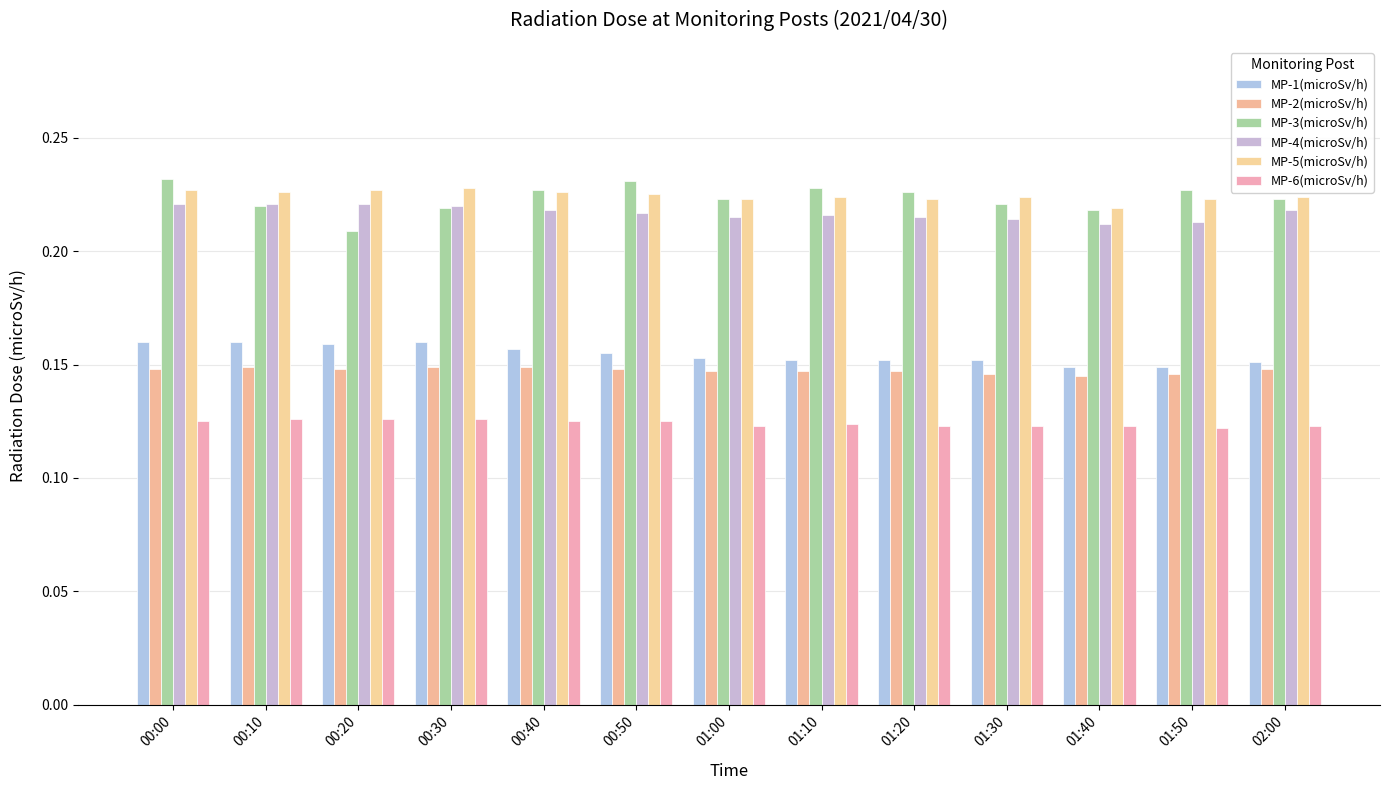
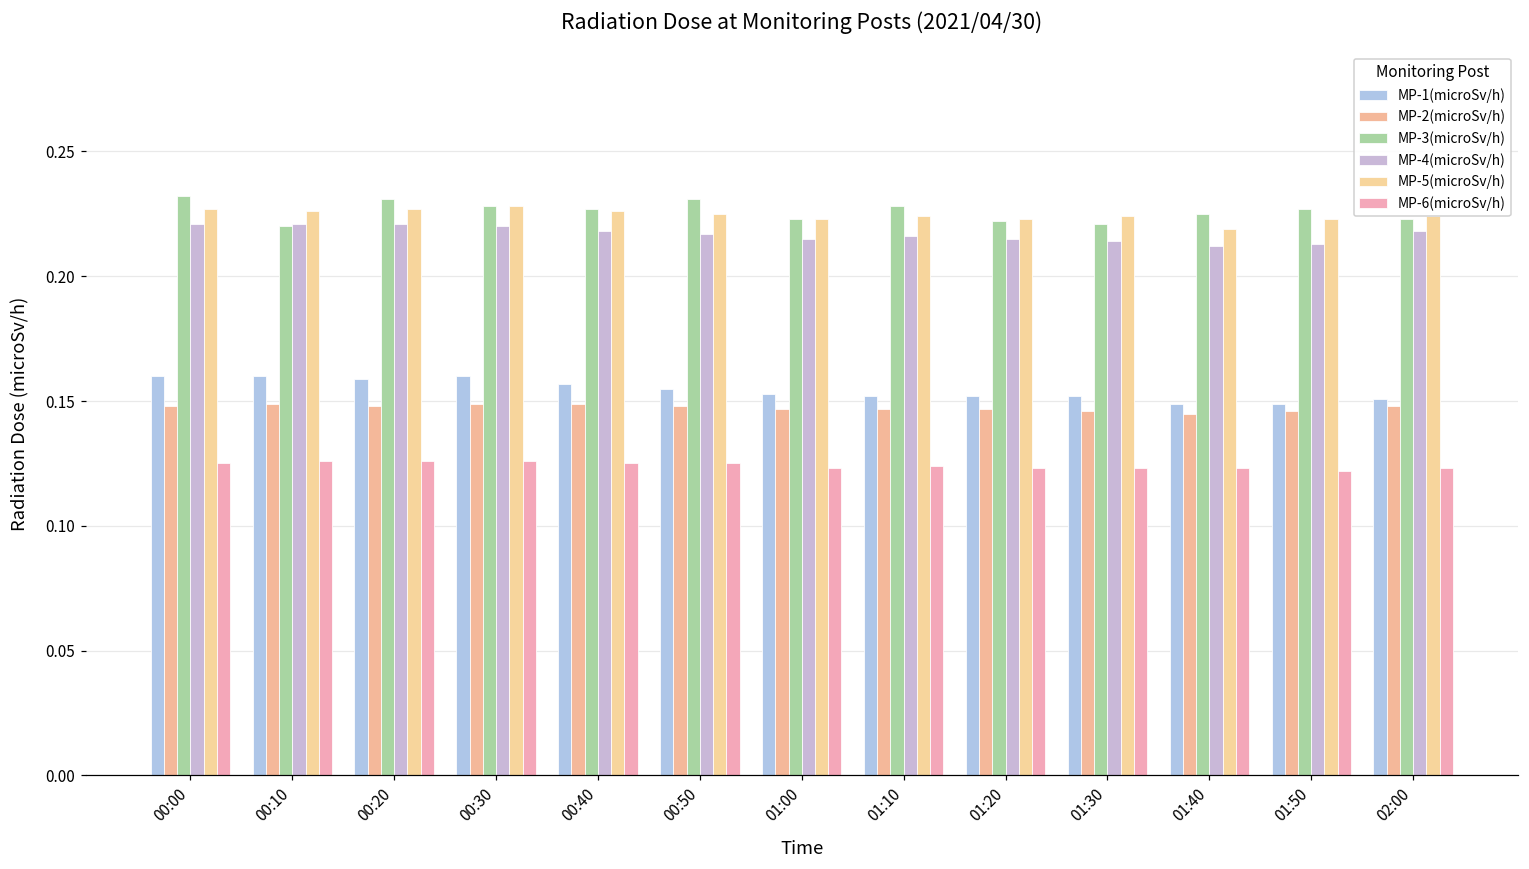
MP-3(microSv/h), 00:20: 0.209 -> 0.231
MP-3(microSv/h), 00:30: 0.219 -> 0.228
MP-3(microSv/h), 01:20: 0.226 -> 0.222
MP-3(microSv/h), 01:40: 0.218 -> 0.225
